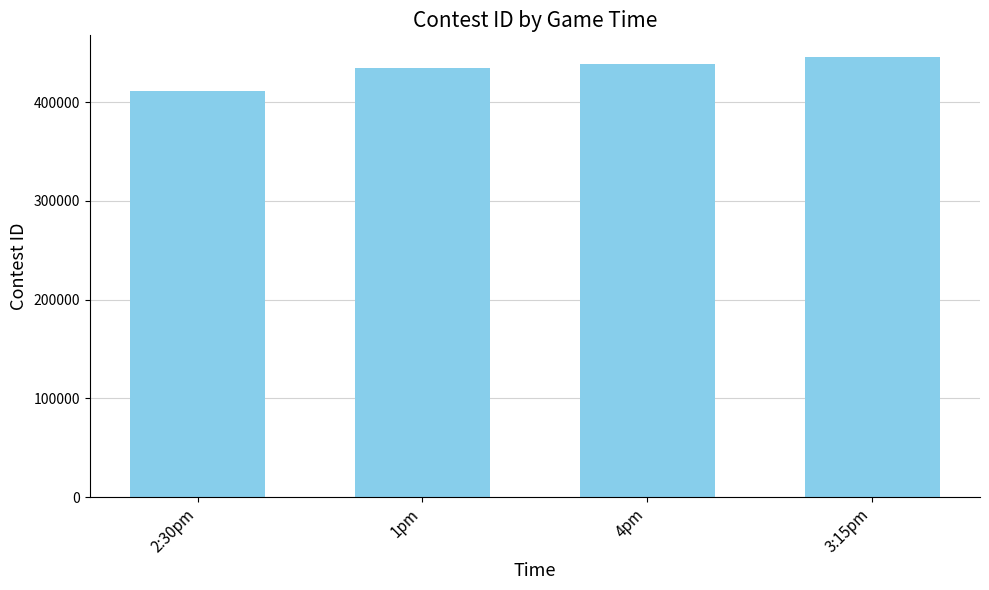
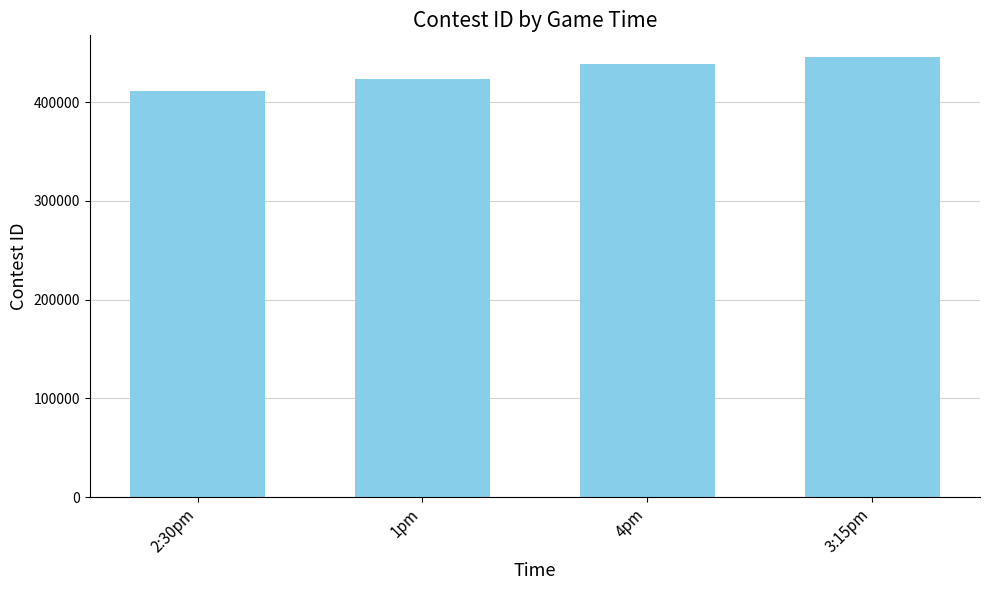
1pm: 430000 -> 420000
